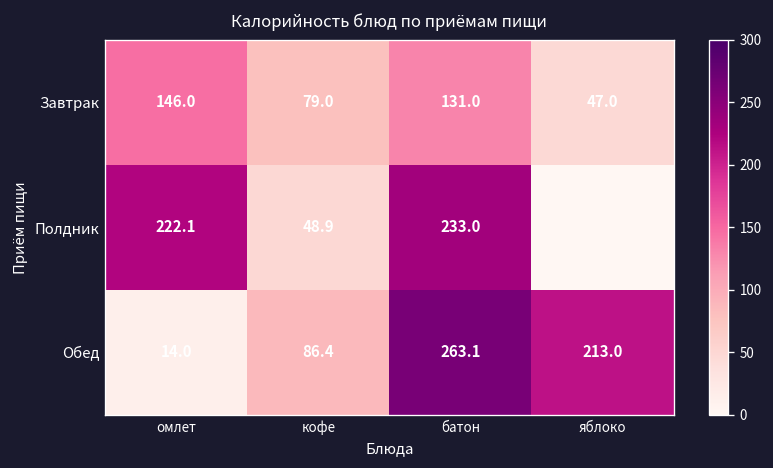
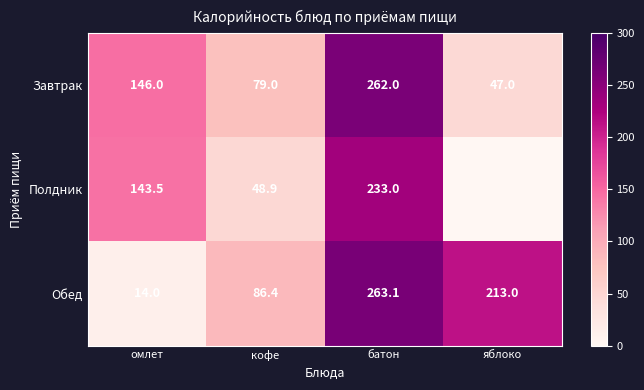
Завтрак, батон: 131.0 -> 262.0
Полдник, омлет: 222.1 -> 143.5
